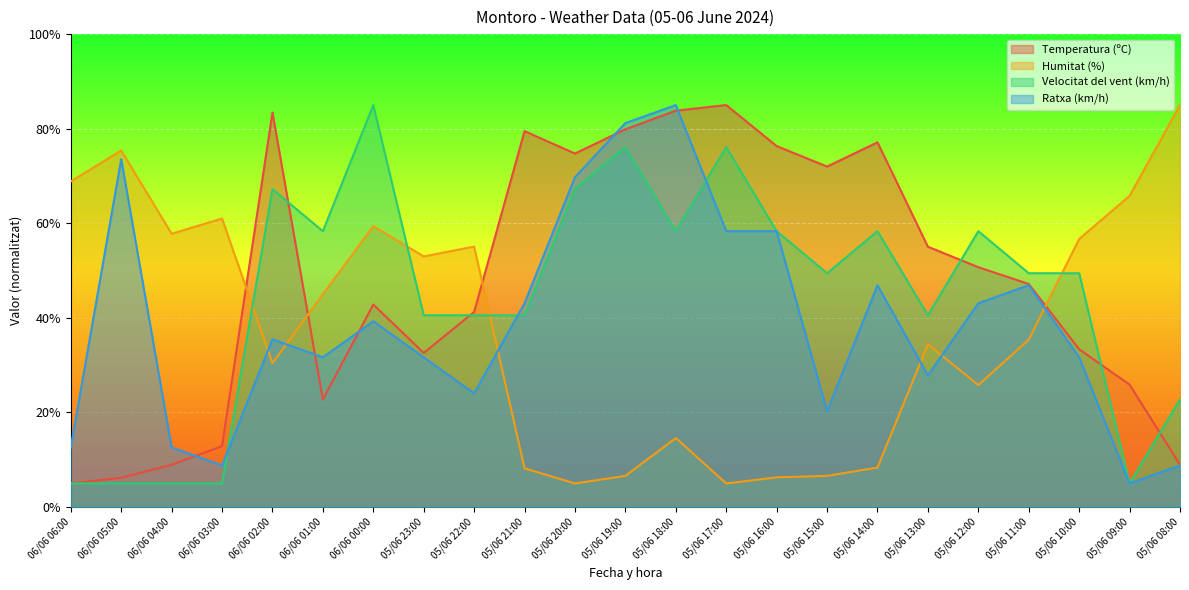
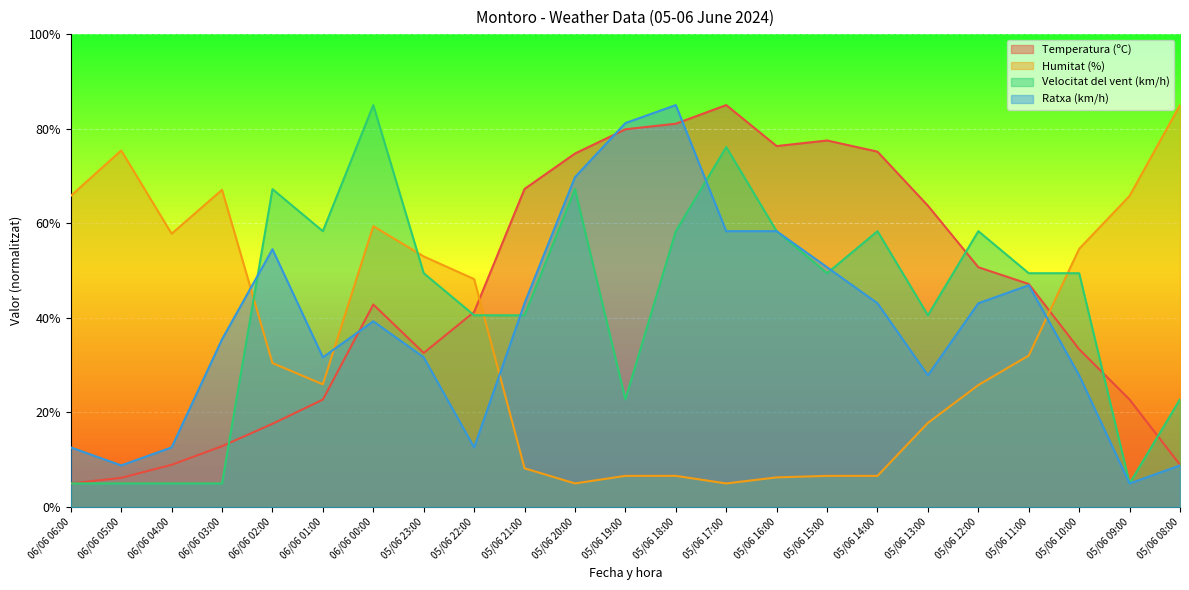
Humitat (%), 06/06 06:00: 69% -> 66%
Ratxa (km/h), 06/06 05:00: 74% -> 9%
Humitat (%), 06/06 03:00: 61% -> 67%
Ratxa (km/h), 06/06 03:00: 9% -> 35%
Temperatura (ºC), 06/06 02:00: 83% -> 18%
Ratxa (km/h), 06/06 02:00: 35% -> 55%
Humitat (%), 06/06 01:00: 45% -> 26%
Velocitat del vent (km/h), 05/06 23:00: 41% -> 49%
Humitat (%), 05/06 22:00: 55% -> 48%
Ratxa (km/h), 05/06 22:00: 24% -> 13%
Temperatura (ºC), 05/06 21:00: 79% -> 67%
Velocitat del vent (km/h), 05/06 19:00: 76% -> 23%
Temperatura (ºC), 05/06 18:00: 84% -> 81%
Humitat (%), 05/06 18:00: 15% -> 7%
Temperatura (ºC), 05/06 15:00: 72% -> 78%
Ratxa (km/h), 05/06 15:00: 20% -> 51%
Temperatura (ºC), 05/06 14:00: 77% -> 75%
Humitat (%), 05/06 14:00: 8% -> 7%
Ratxa (km/h), 05/06 14:00: 47% -> 43%
Temperatura (ºC), 05/06 13:00: 55% -> 64%
Humitat (%), 05/06 13:00: 34% -> 18%
Humitat (%), 05/06 11:00: 35% -> 32%
Humitat (%), 05/06 10:00: 57% -> 55%
Ratxa (km/h), 05/06 10:00: 32% -> 28%
Temperatura (ºC), 05/06 09:00: 26% -> 23%
